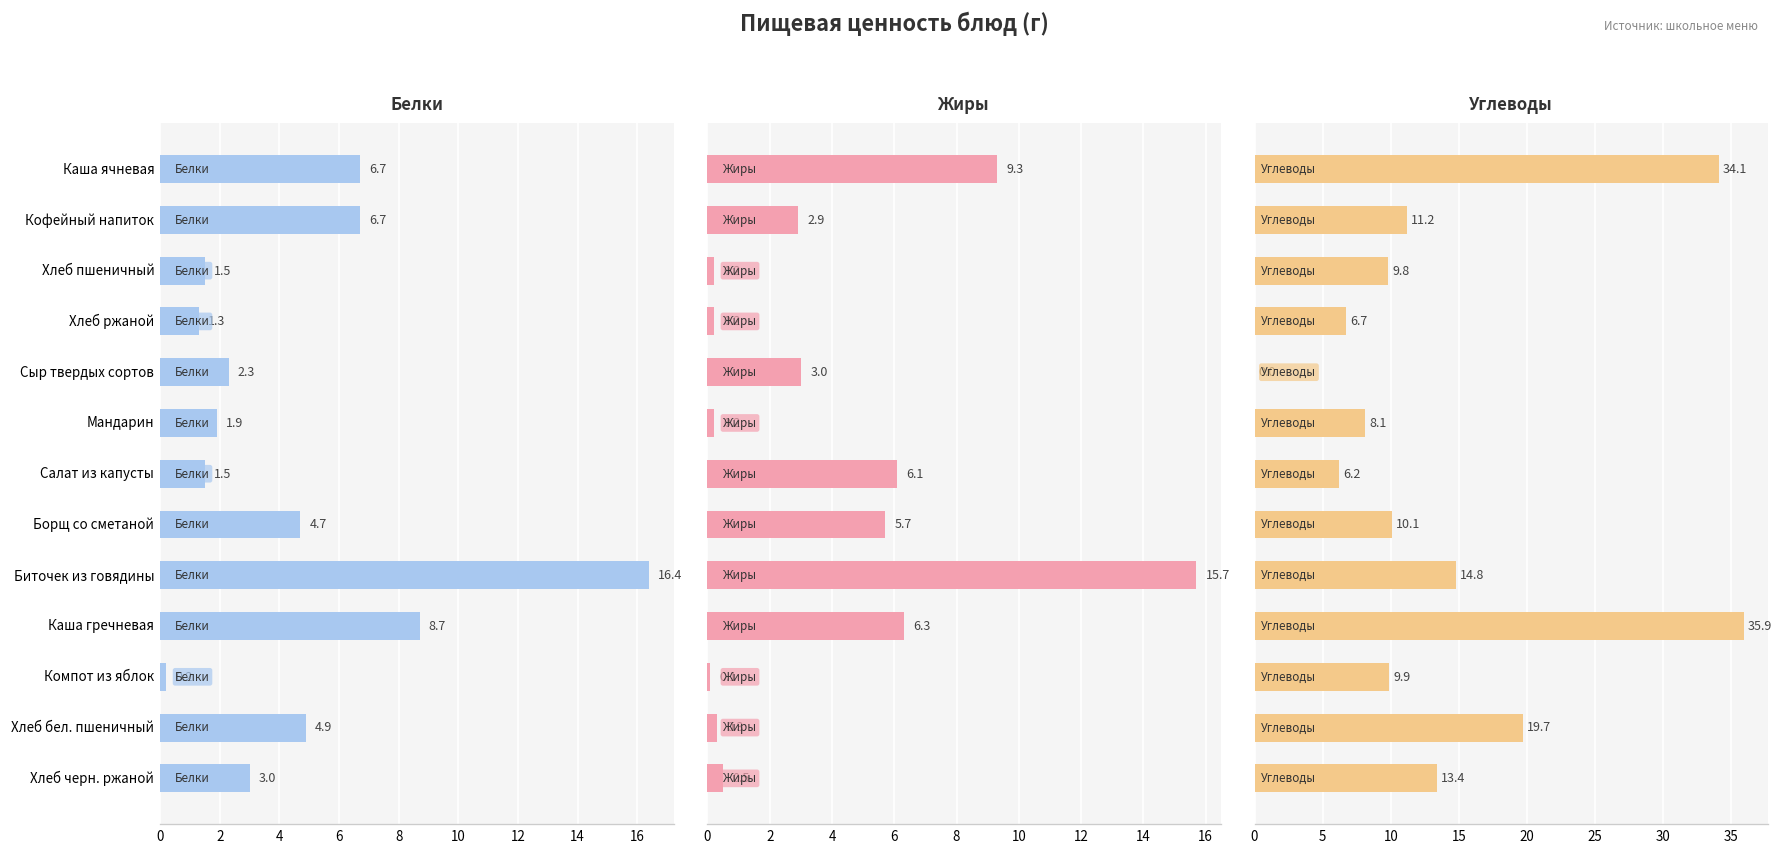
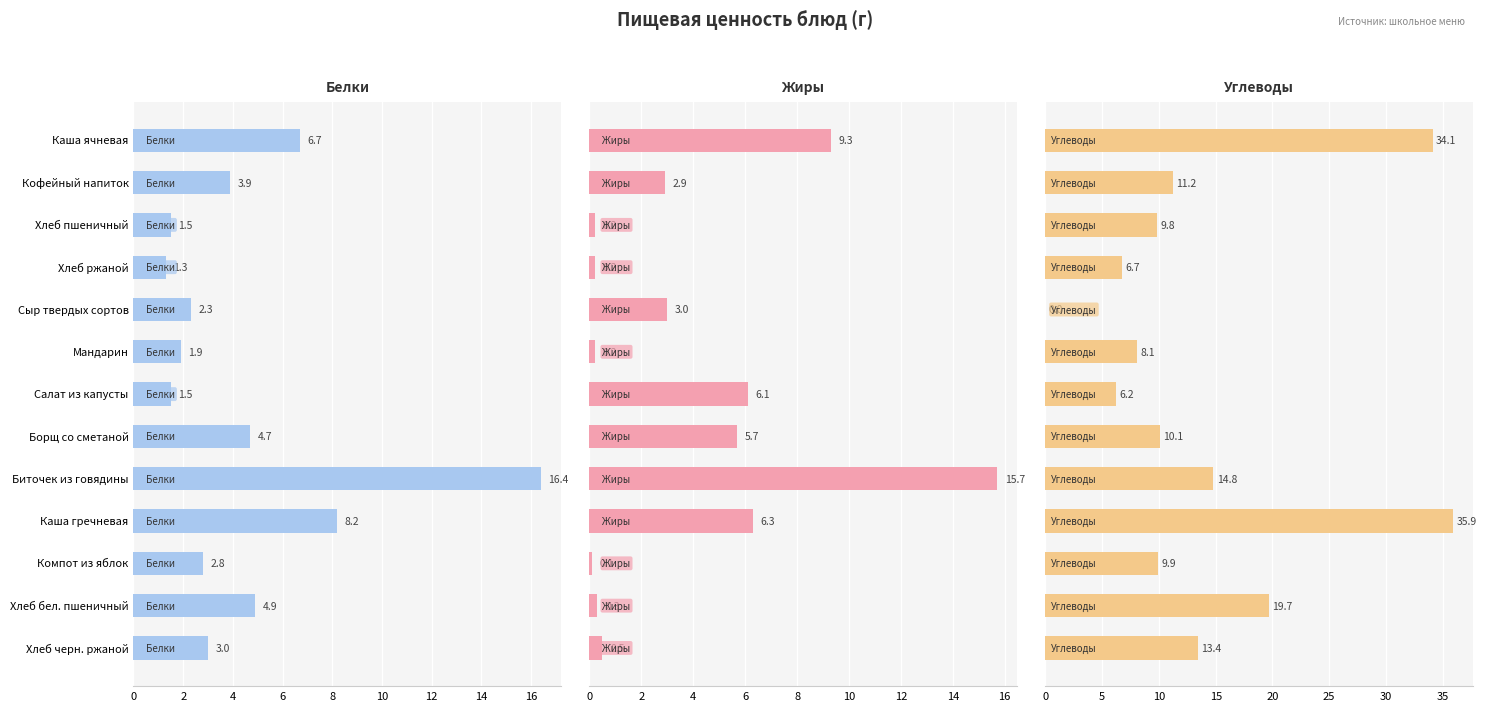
Белки, Кофейный напиток: 6.7 -> 3.9
Белки, Каша гречневая: 8.7 -> 8.2
Белки, Компот из яблок: 0.2 -> 2.8
